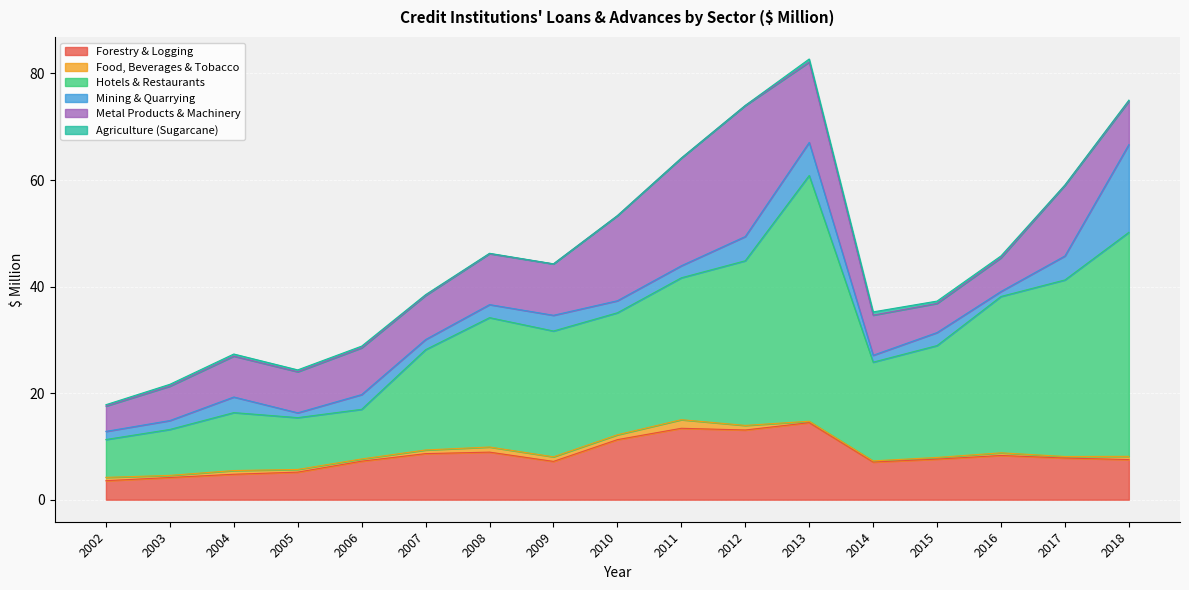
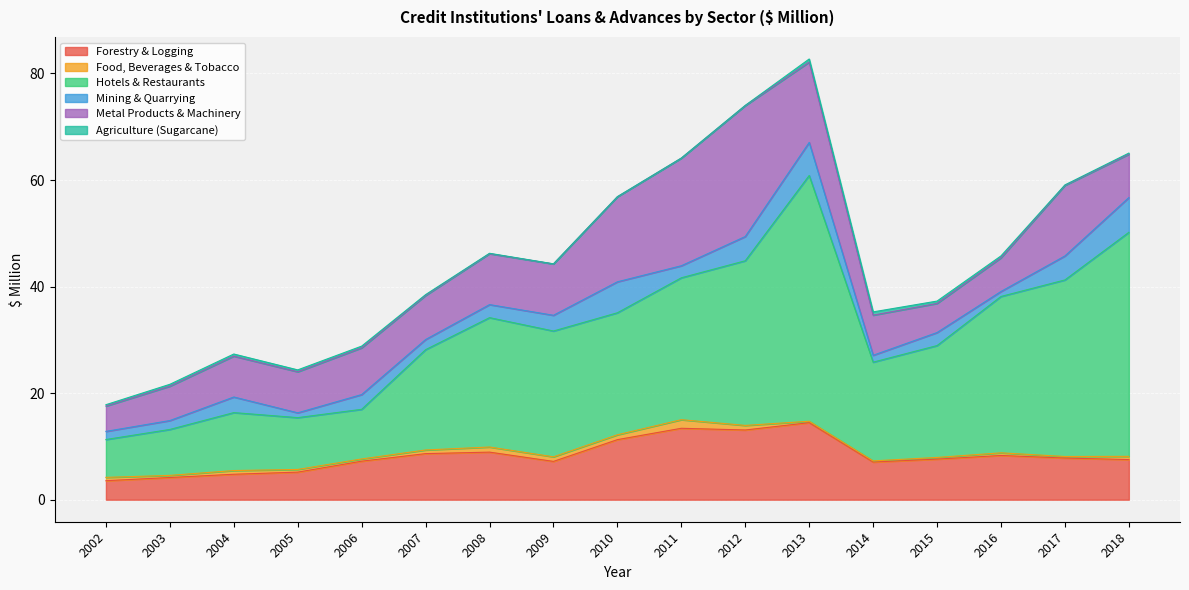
Mining & Quarrying, 2010: 2 -> 6
Mining & Quarrying, 2018: 16 -> 7
